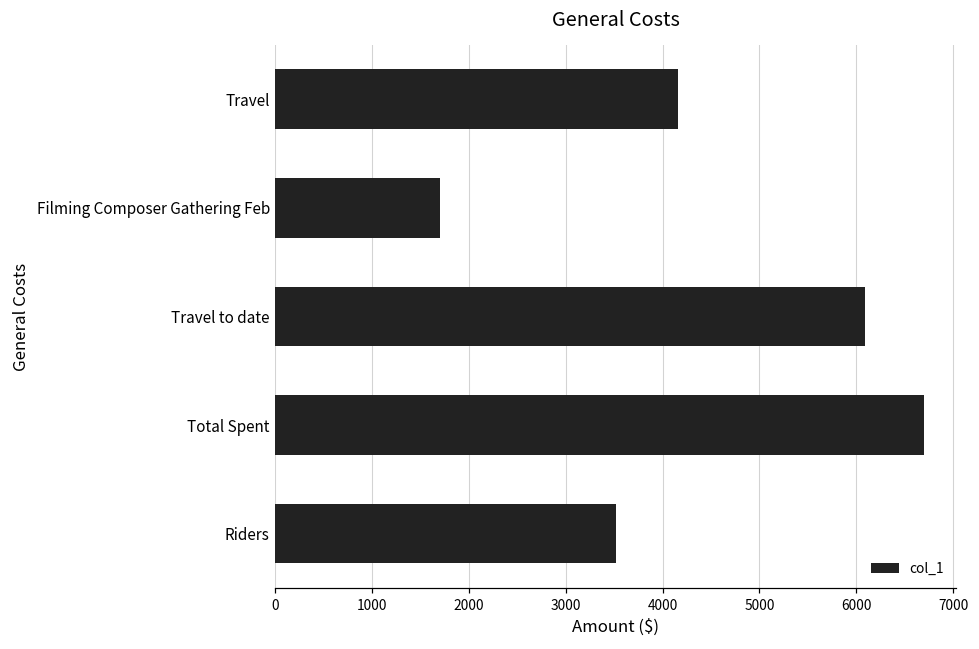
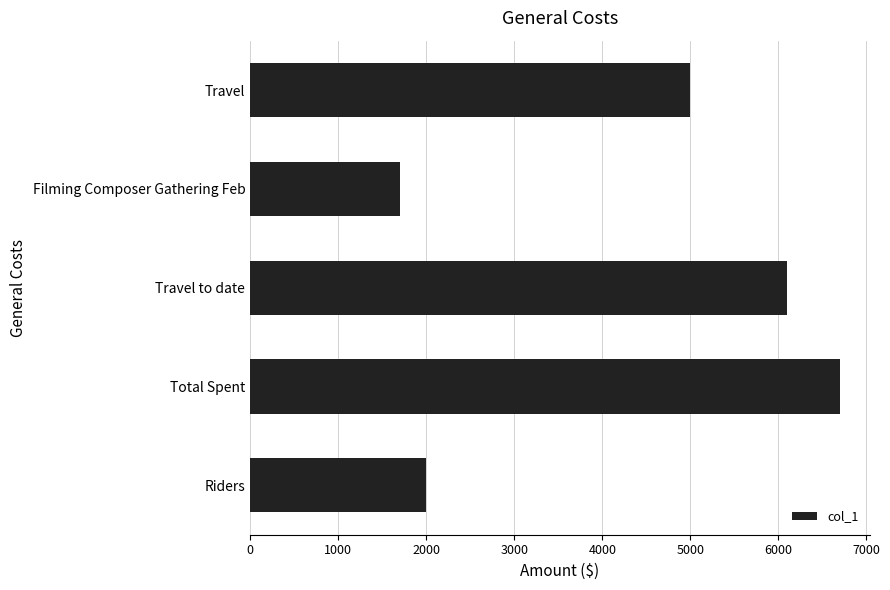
Travel: 4200 -> 5000
Riders: 3500 -> 2000
